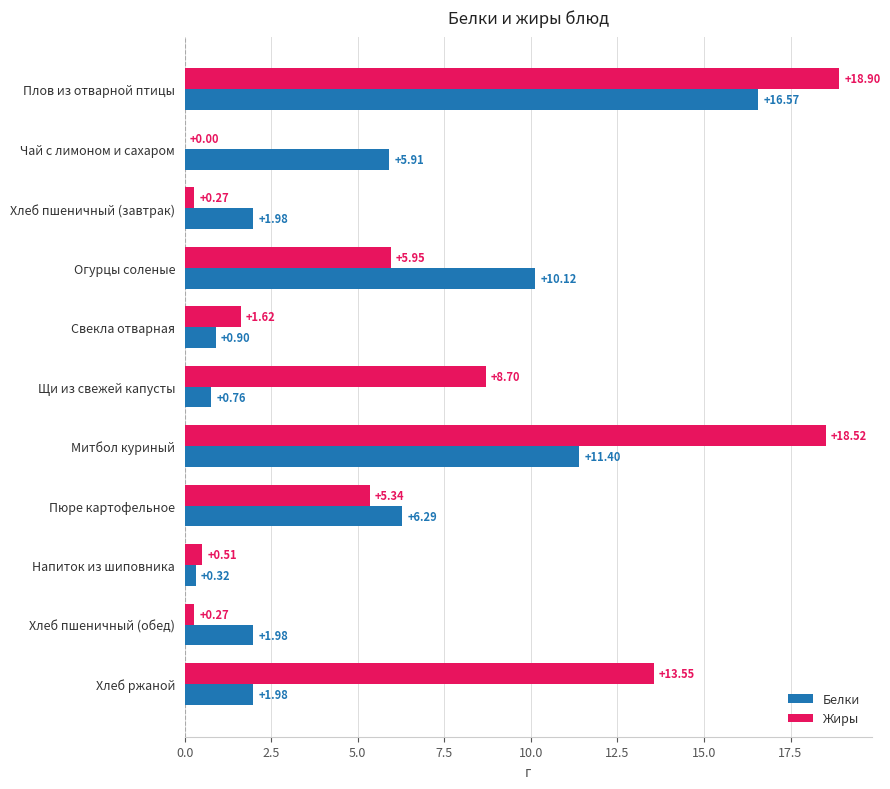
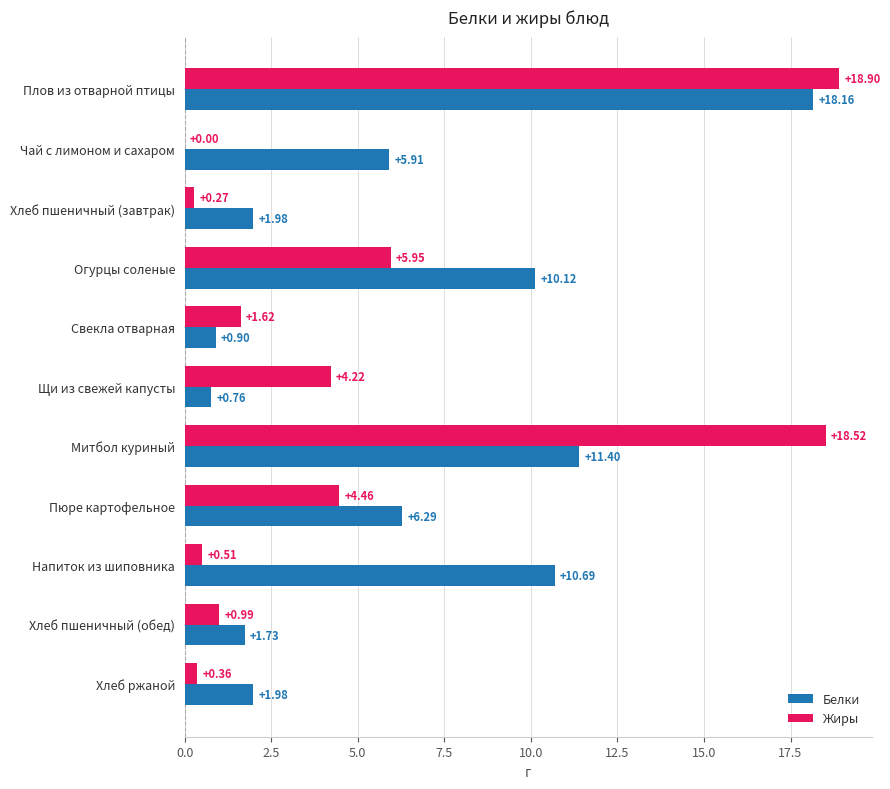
Белки, Плов из отварной птицы: +16.57 -> +18.16
Жиры, Щи из свежей капусты: +8.70 -> +4.22
Жиры, Пюре картофельное: +5.34 -> +4.46
Белки, Напиток из шиповника: +0.32 -> +10.69
Жиры, Хлеб пшеничный (обед): +0.27 -> +0.99
Белки, Хлеб пшеничный (обед): +1.98 -> +1.73
Жиры, Хлеб ржаной: +13.55 -> +0.36
